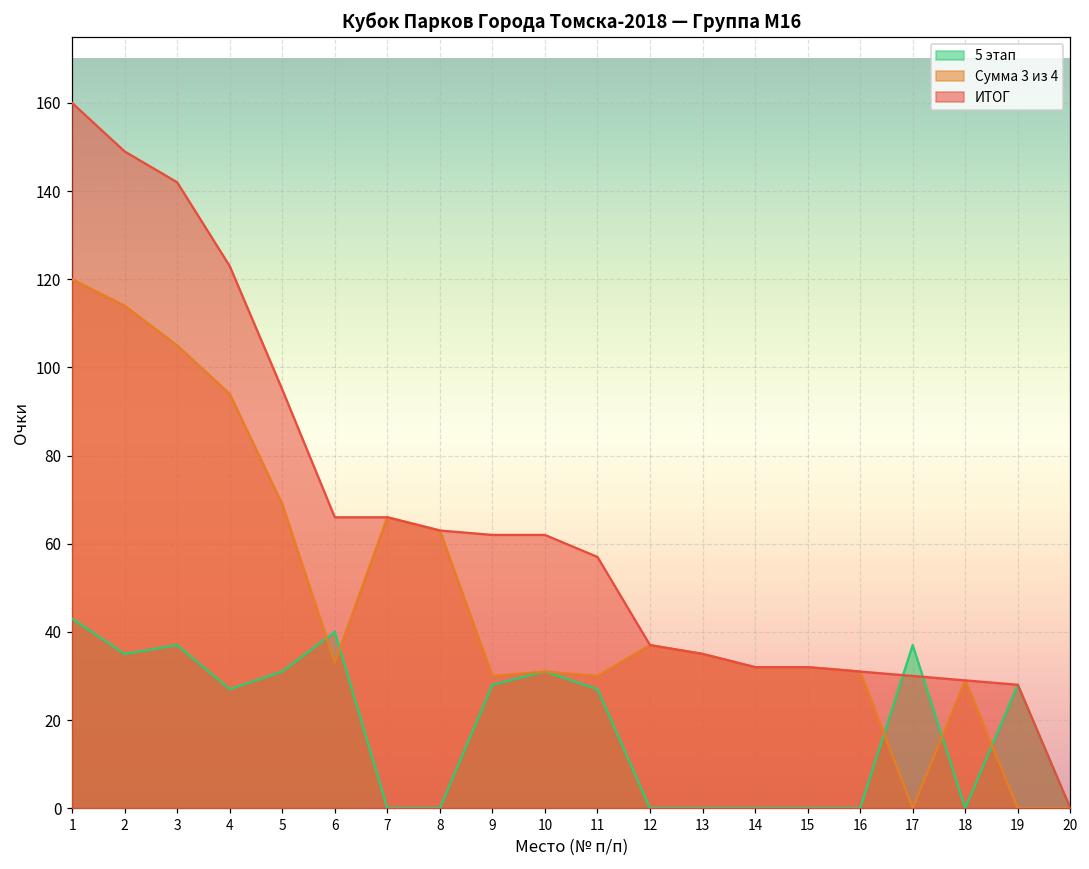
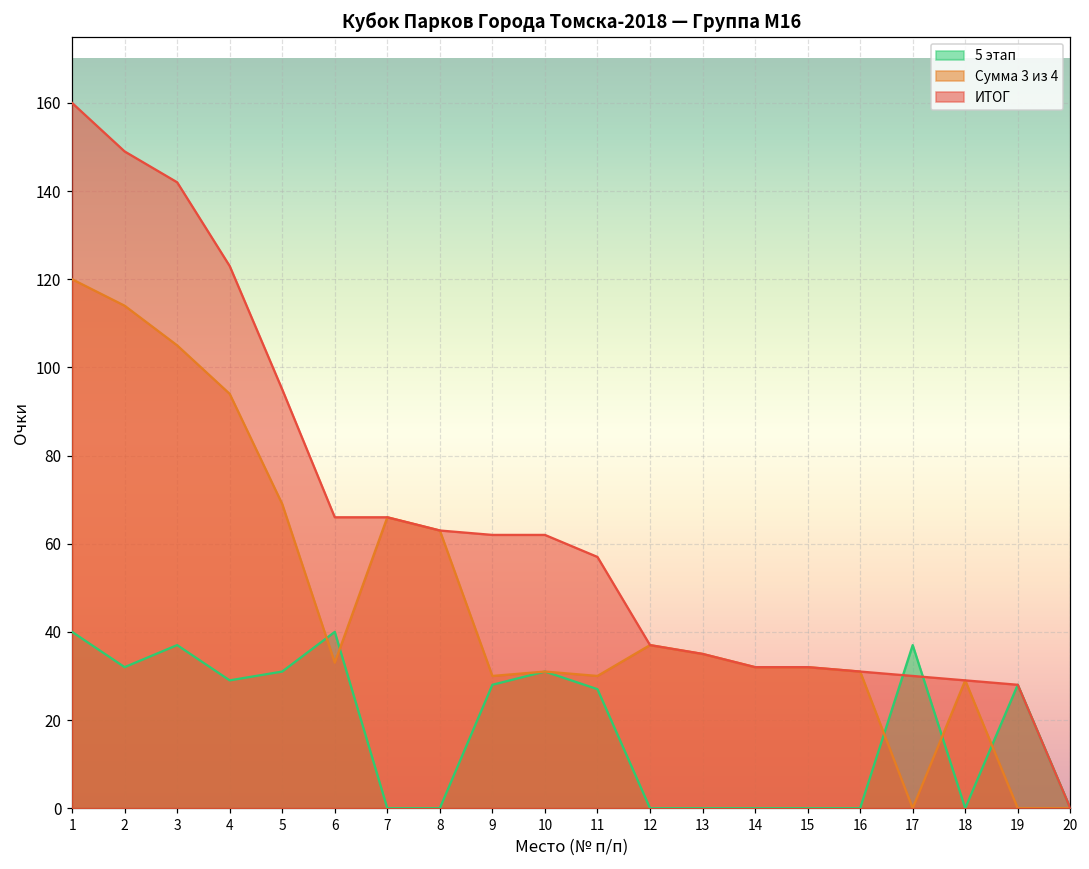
5 этап, 1: 43 -> 40
5 этап, 2: 35 -> 32
5 этап, 4: 27 -> 29
